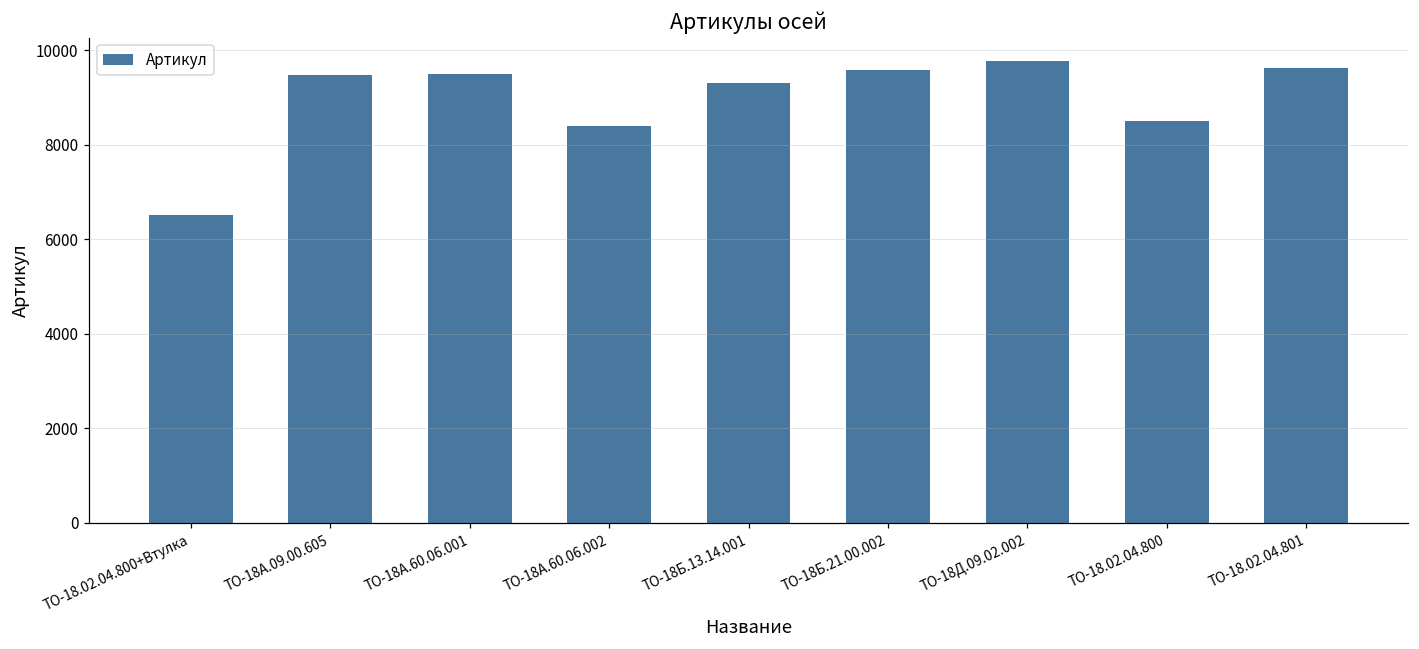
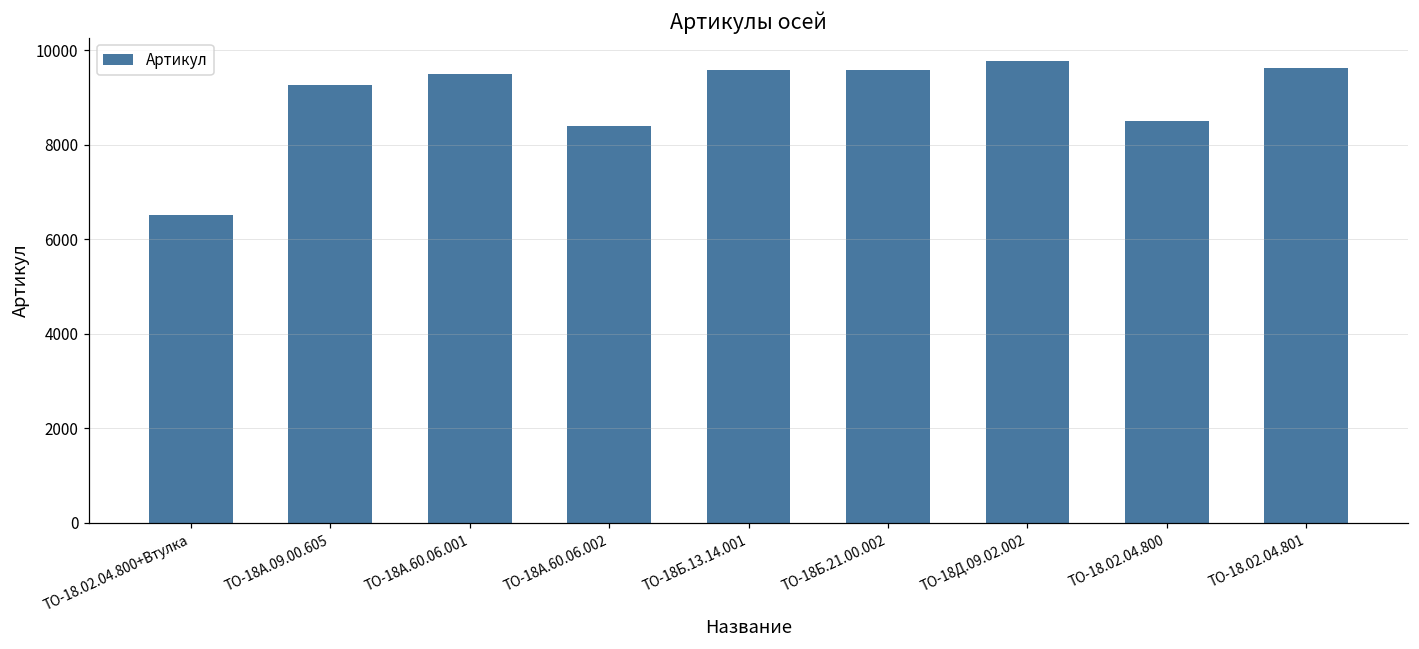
ТО-18А.09.00.605: 9500 -> 9300
ТО-18Б.13.14.001: 9300 -> 9600
